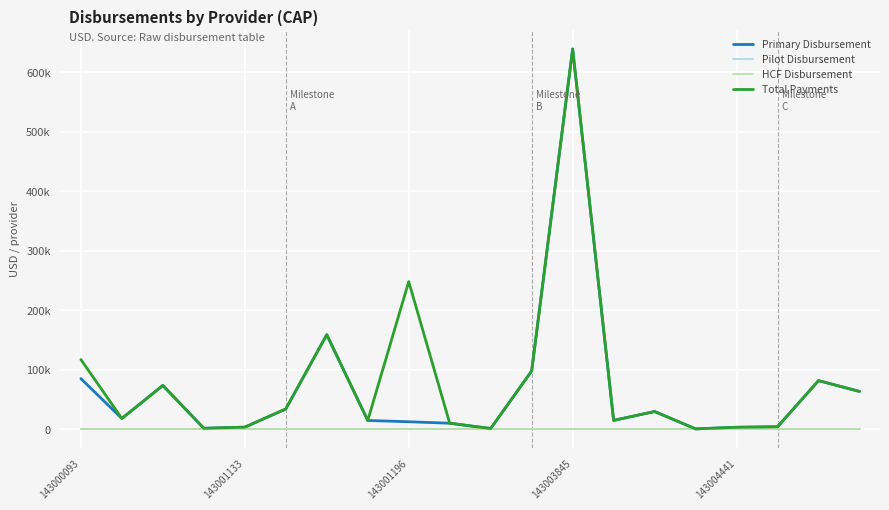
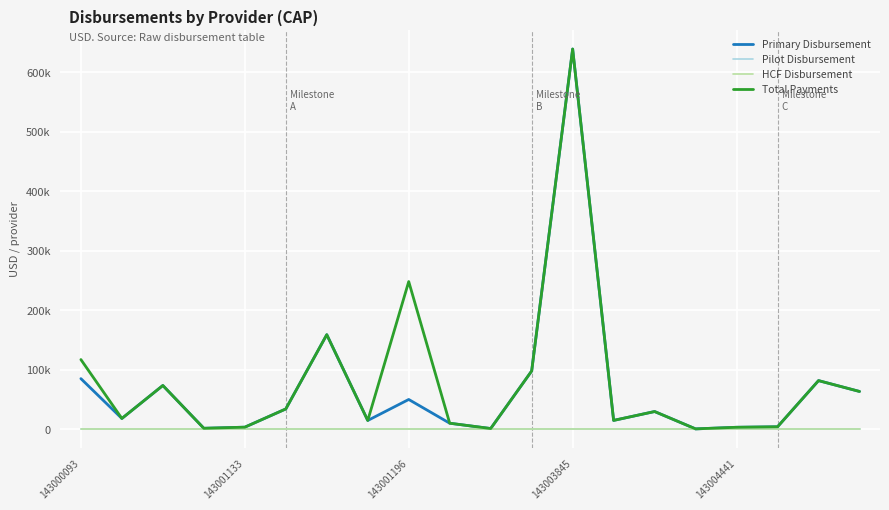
Primary Disbursement, 143001196: 10000 -> 50000
